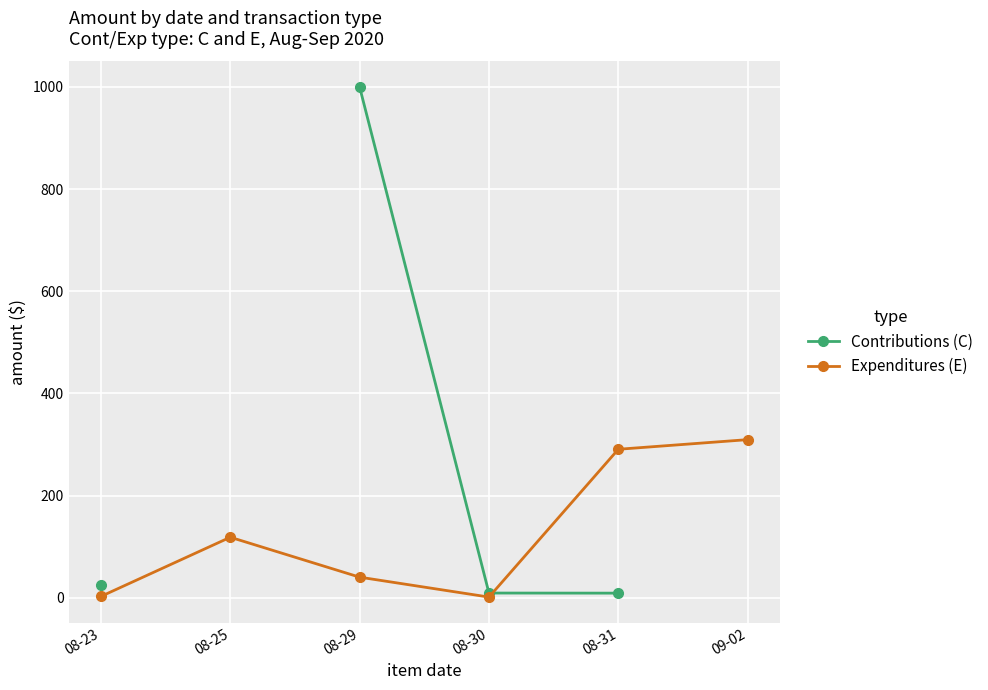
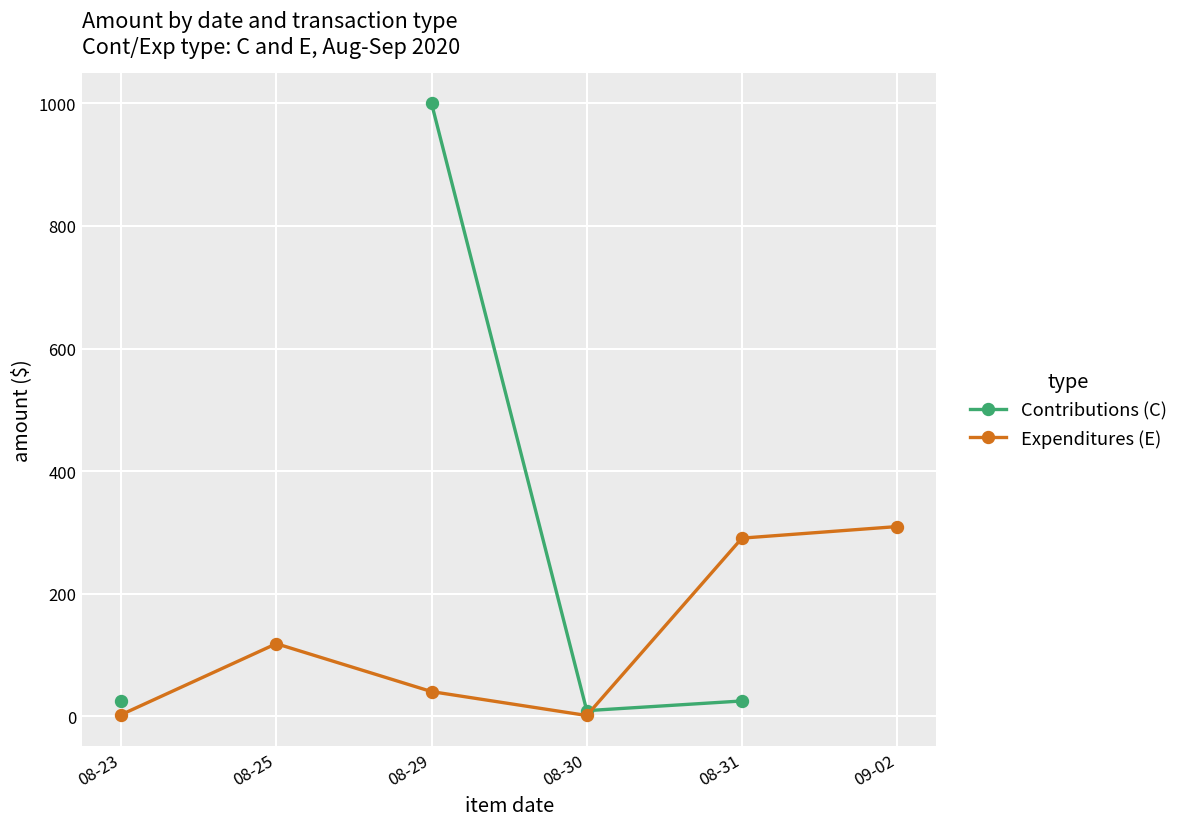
Contributions (C), 08-31: 10 -> 30
